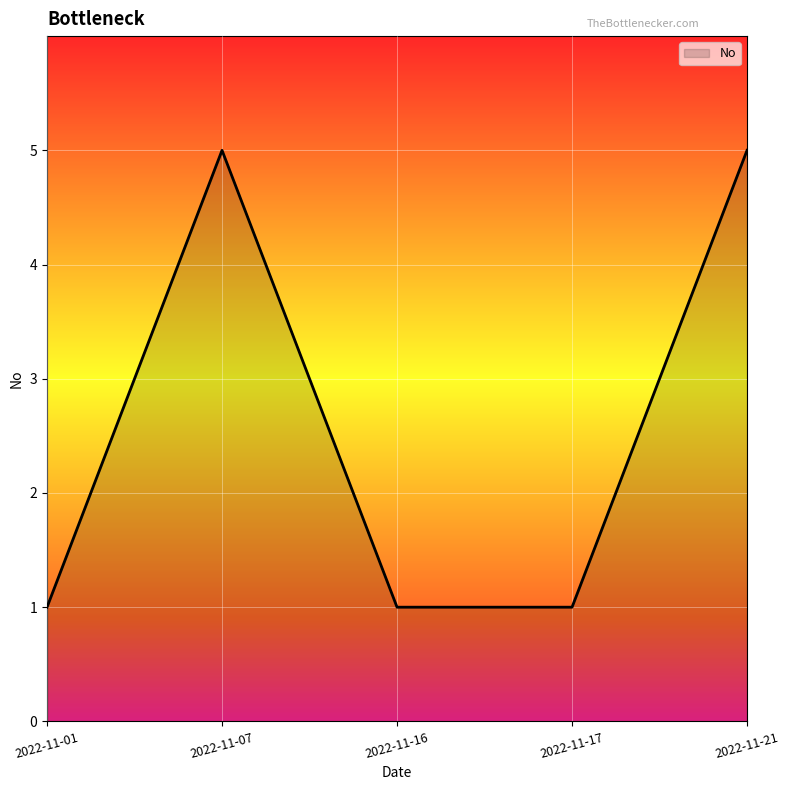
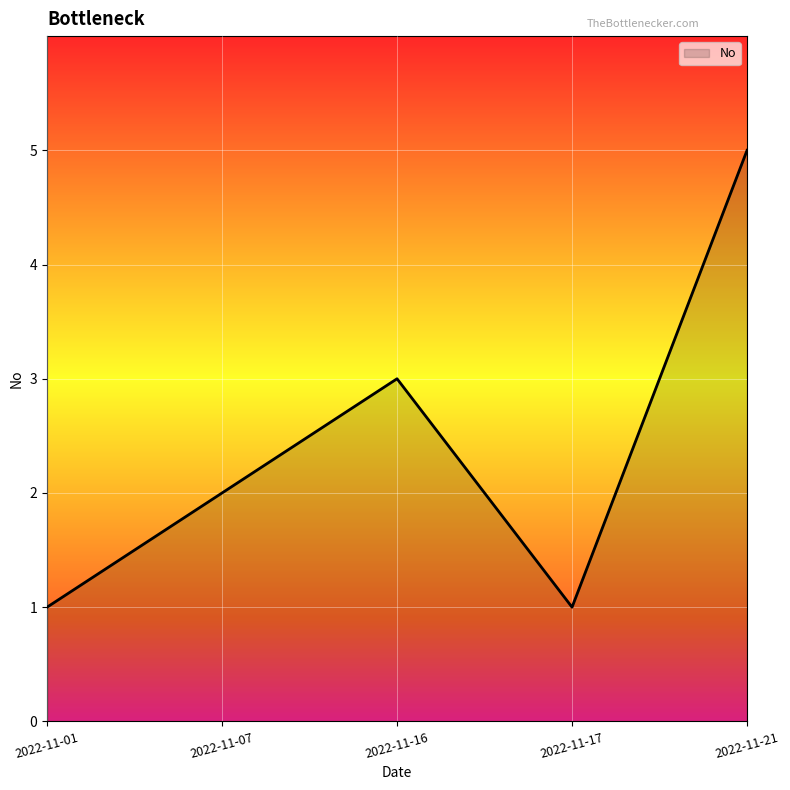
2022-11-07: 5 -> 2
2022-11-16: 1 -> 3
